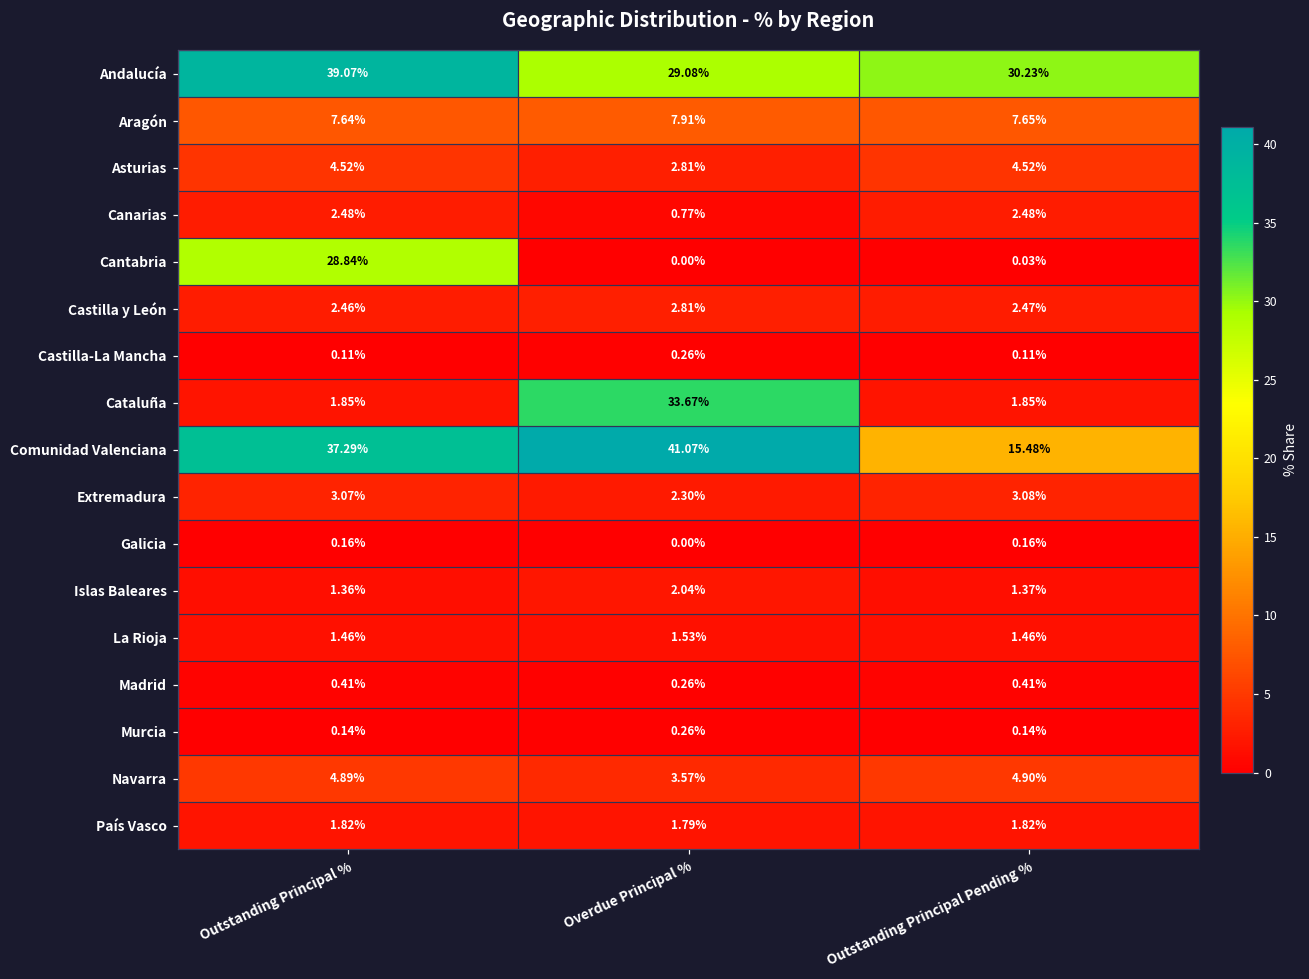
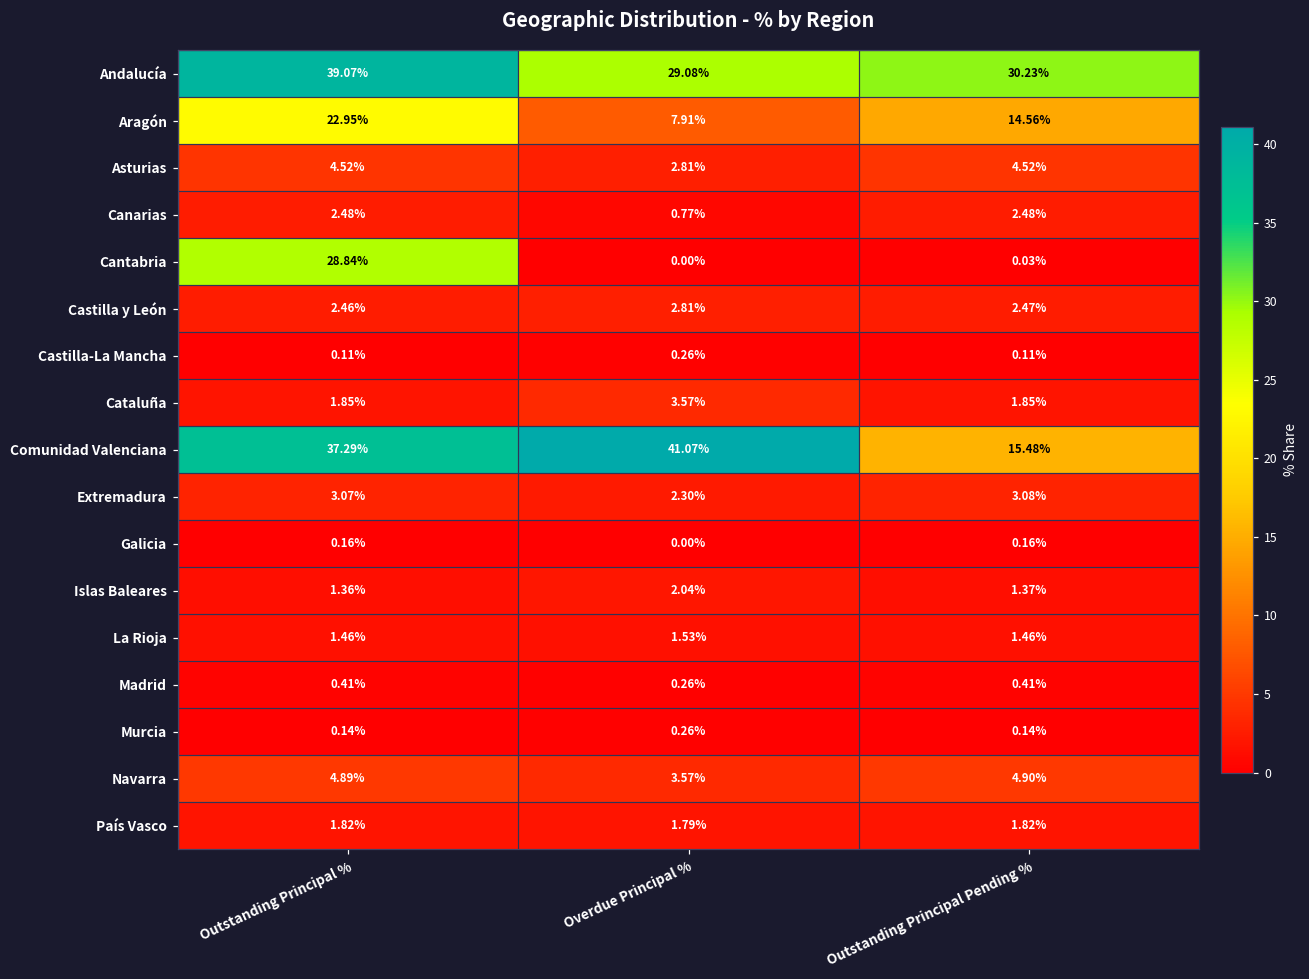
Aragón, Outstanding Principal %: 7.64% -> 22.95%
Aragón, Outstanding Principal Pending %: 7.65% -> 14.56%
Cataluña, Overdue Principal %: 33.67% -> 3.57%
